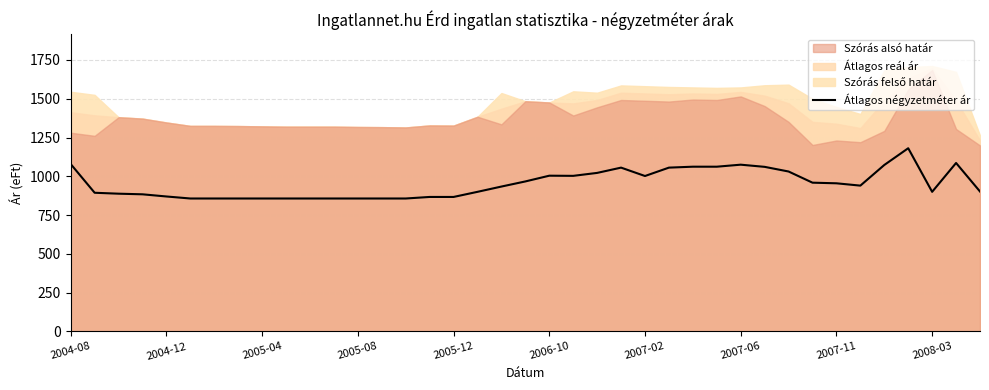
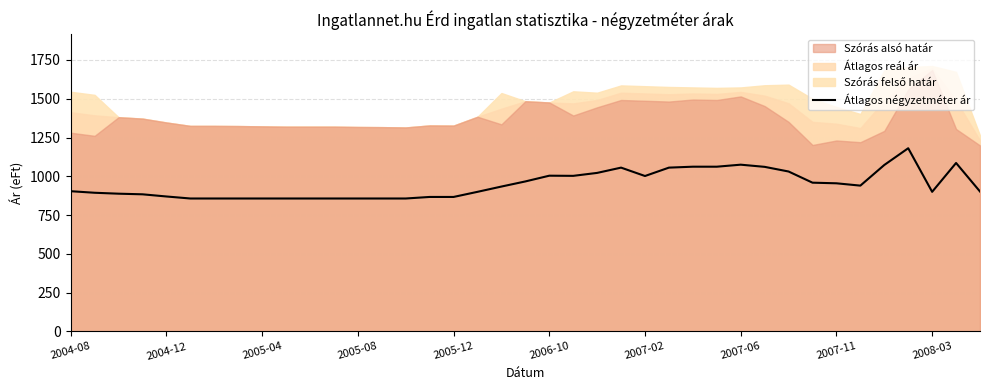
Átlagos négyzetméter ár, 2004-08: 1080 -> 900
